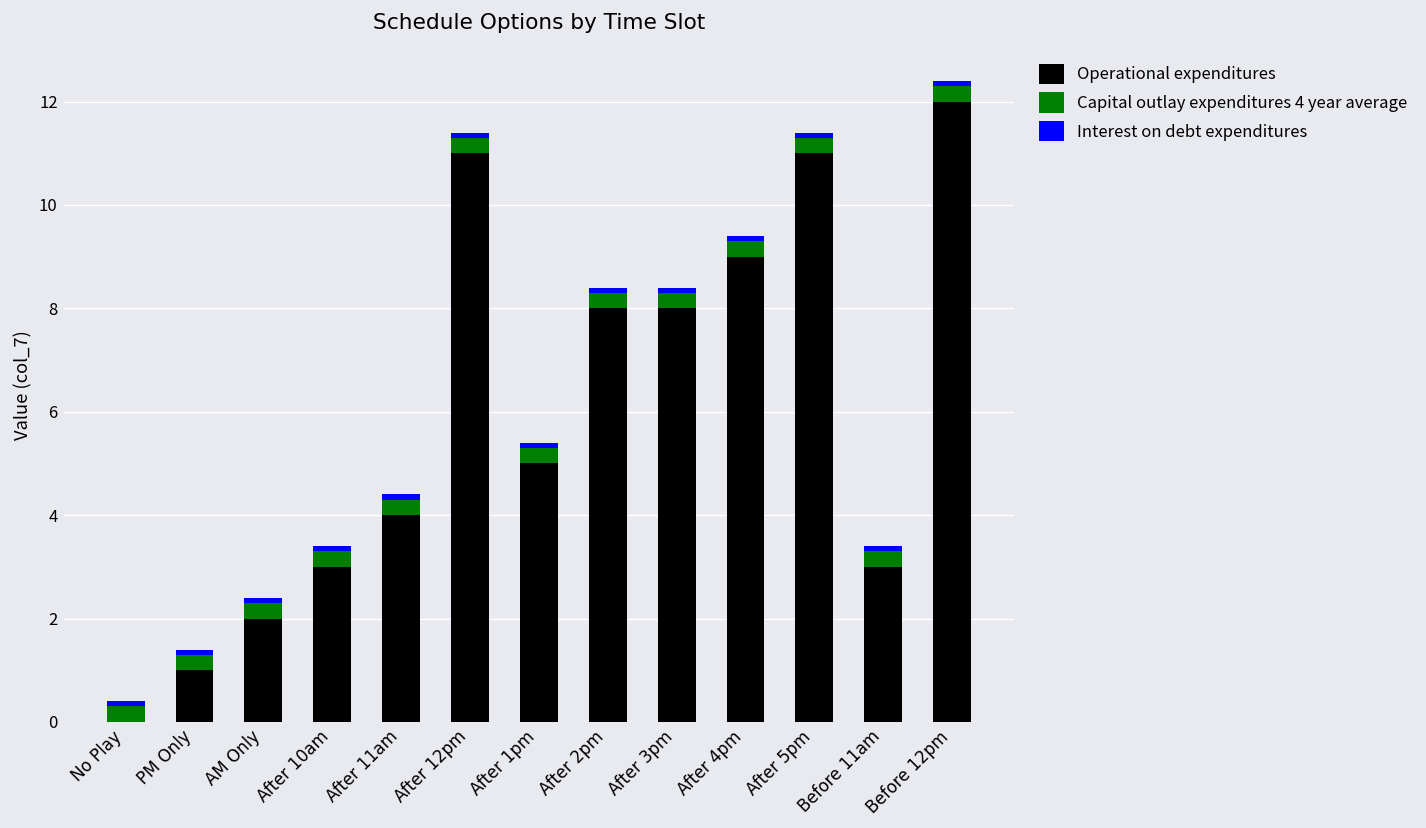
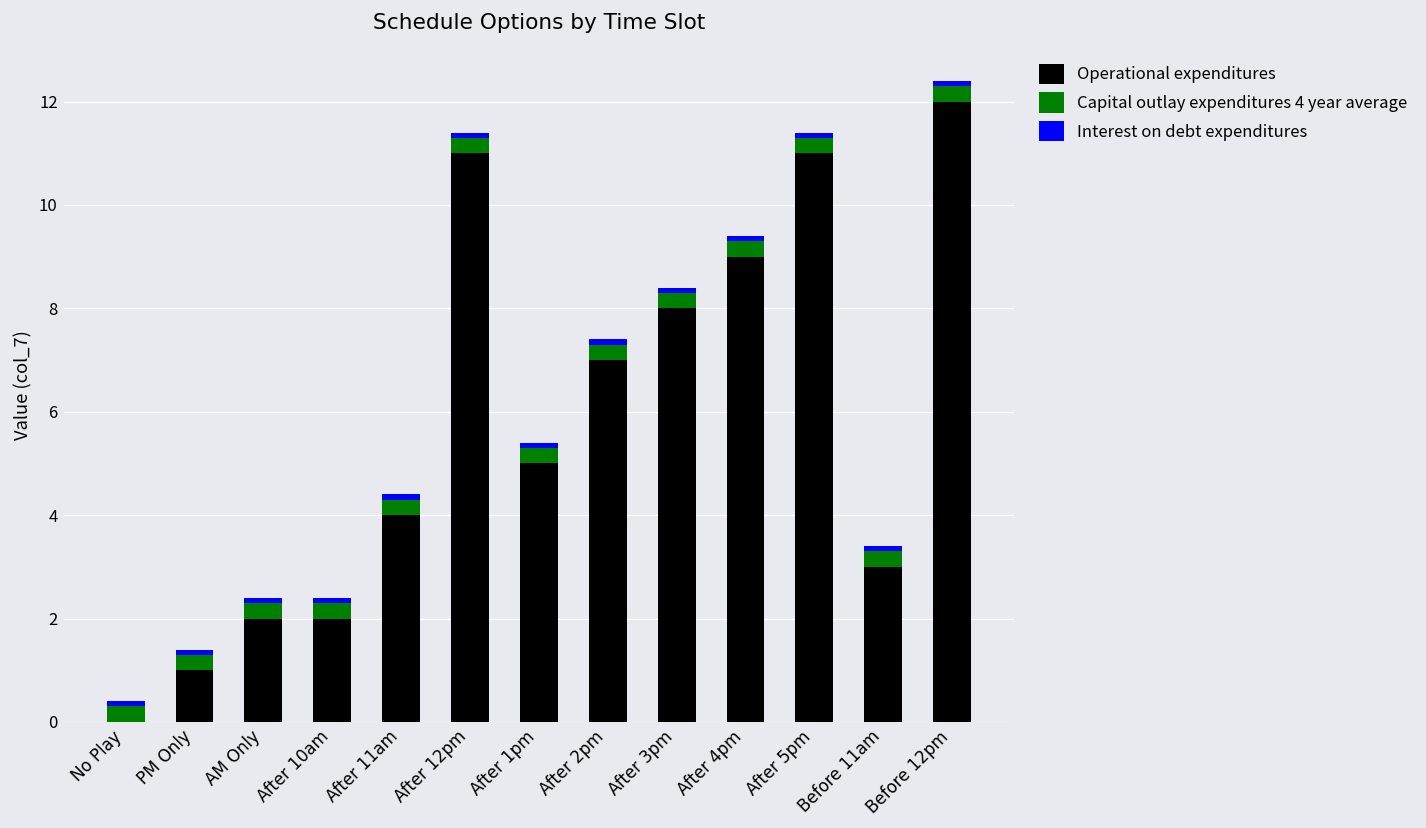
Operational expenditures, After 10am: 3.0 -> 2.0
Operational expenditures, After 2pm: 8.0 -> 7.0
